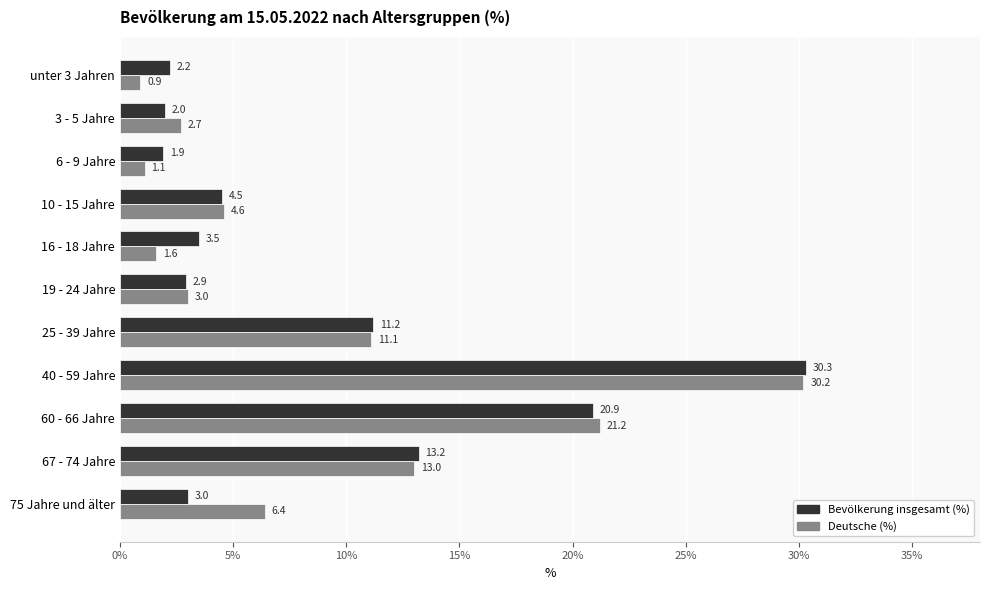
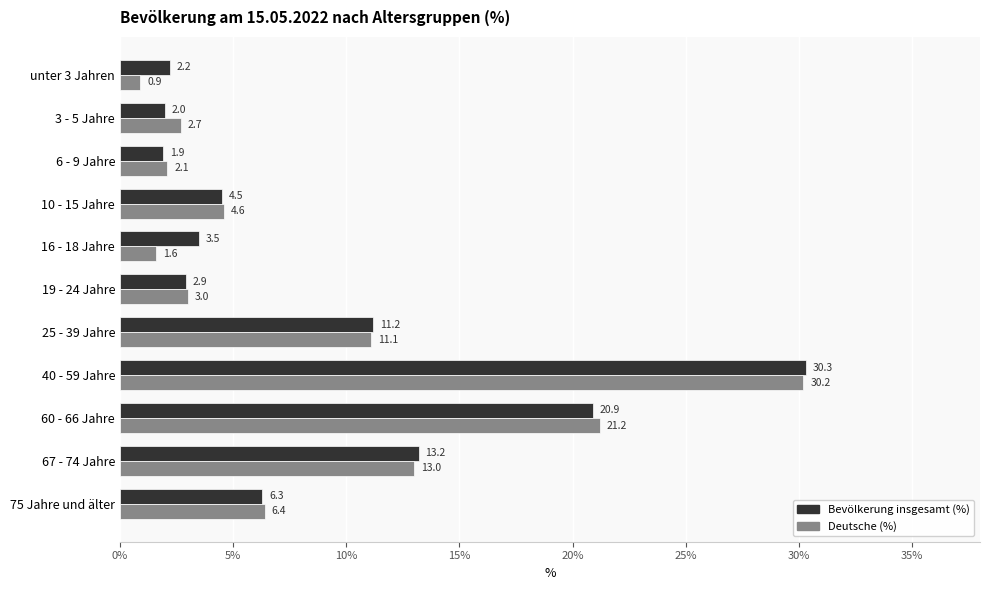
Deutsche (%), 6 - 9 Jahre: 1.1 -> 2.1
Bevölkerung insgesamt (%), 75 Jahre und älter: 3.0 -> 6.3
